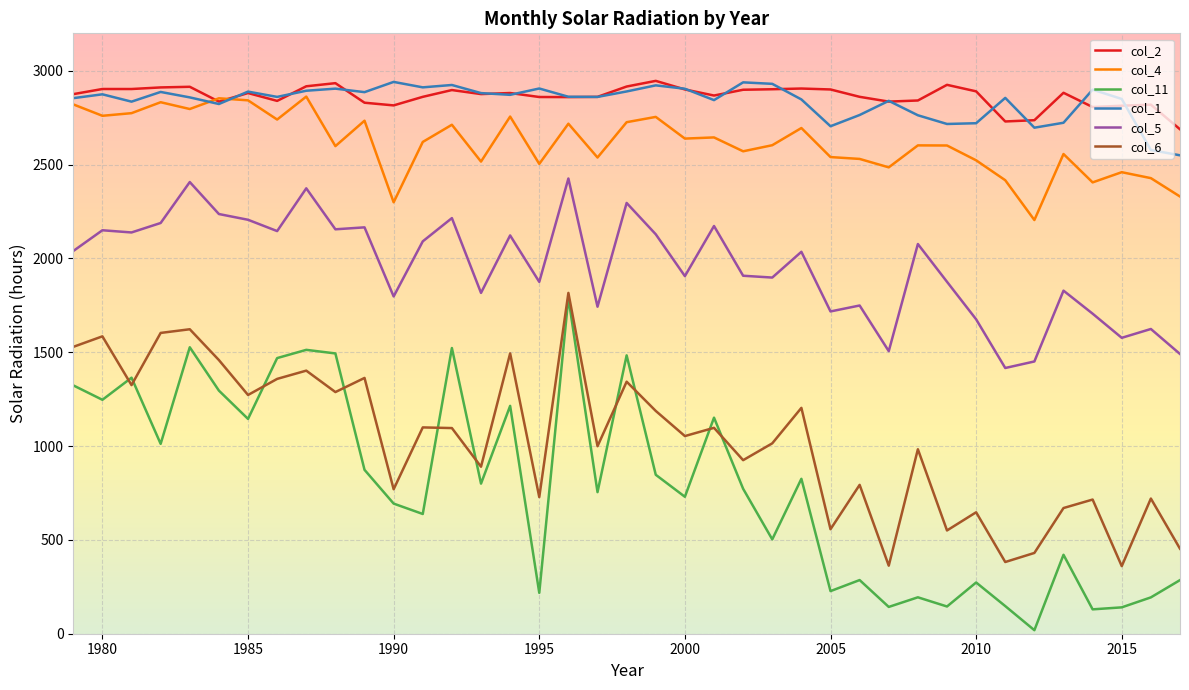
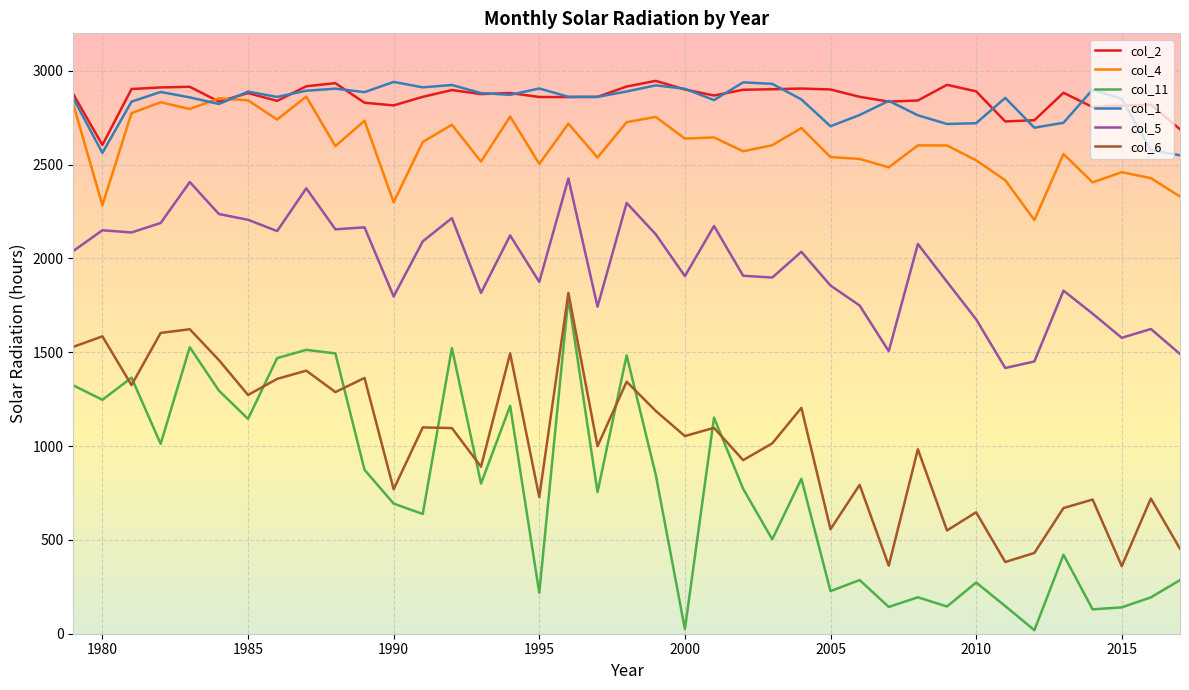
col_2, 1980: 2900 -> 2610
col_4, 1980: 2760 -> 2280
col_1, 1980: 2880 -> 2560
col_11, 2000: 730 -> 20
col_5, 2005: 1720 -> 1860
